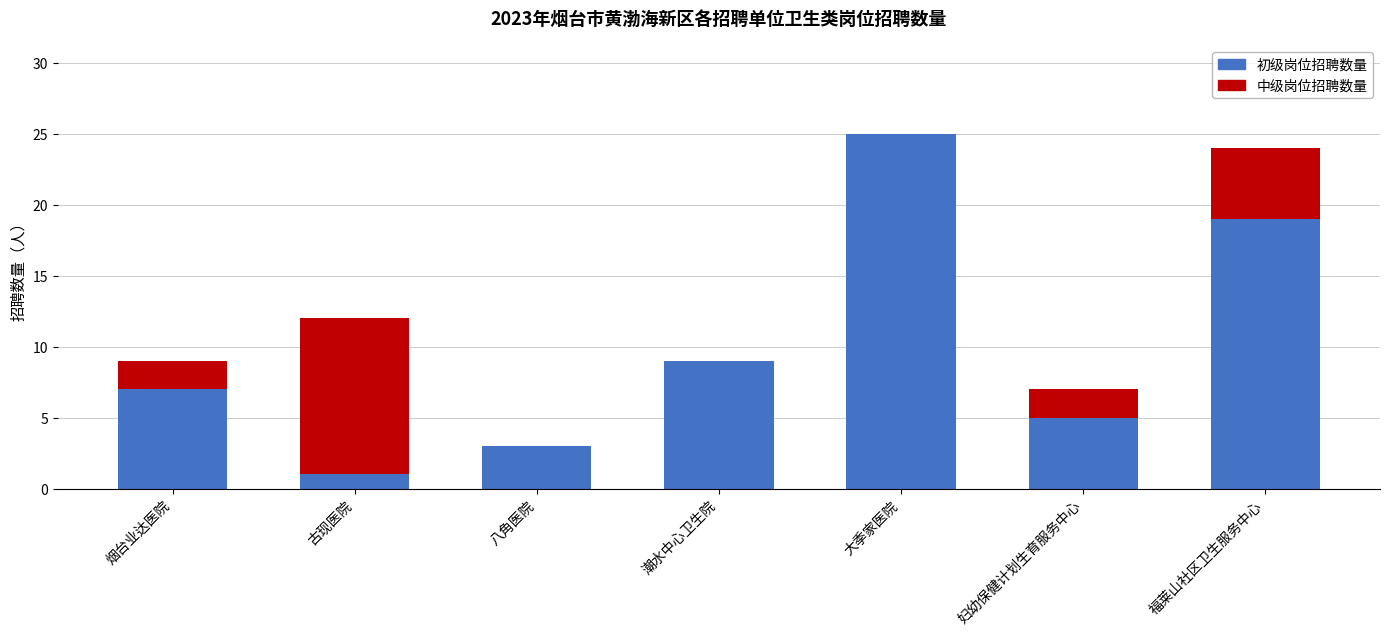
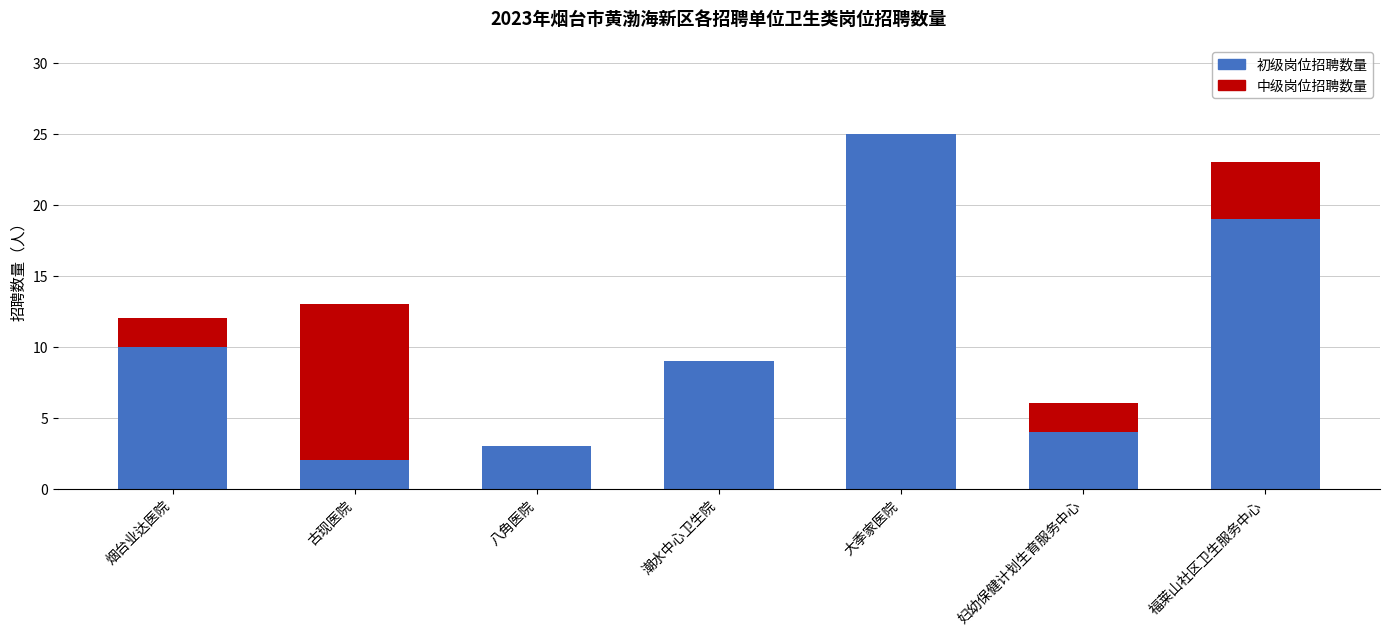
初级岗位招聘数量, 烟台业达医院: 7 -> 10
初级岗位招聘数量, 古现医院: 1 -> 2
初级岗位招聘数量, 妇幼保健计划生育服务中心: 5 -> 4
中级岗位招聘数量, 福莱山社区卫生服务中心: 5 -> 4
